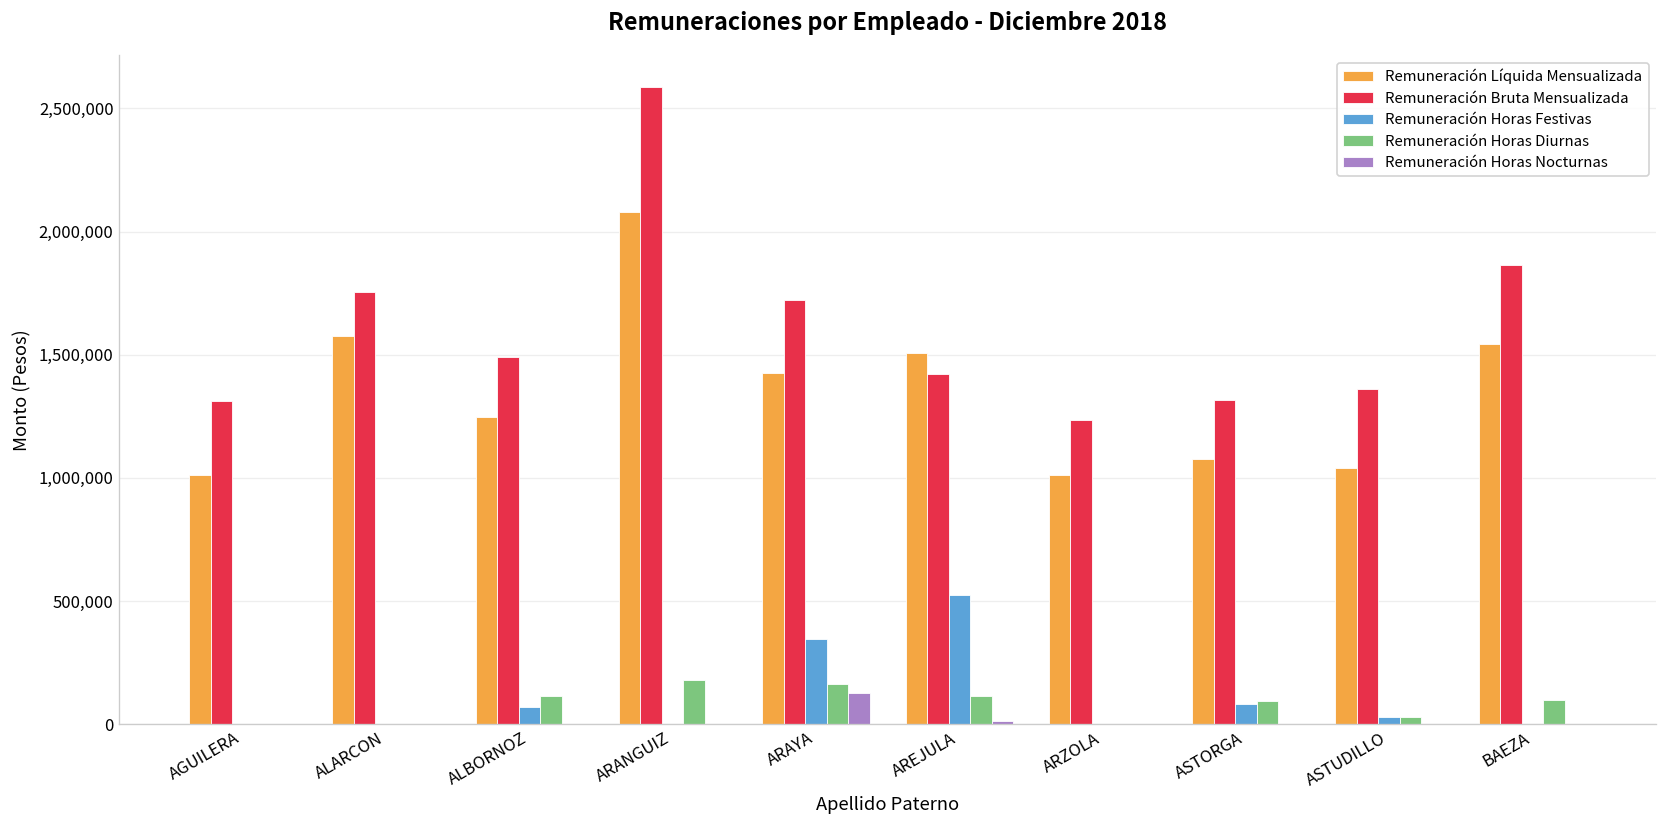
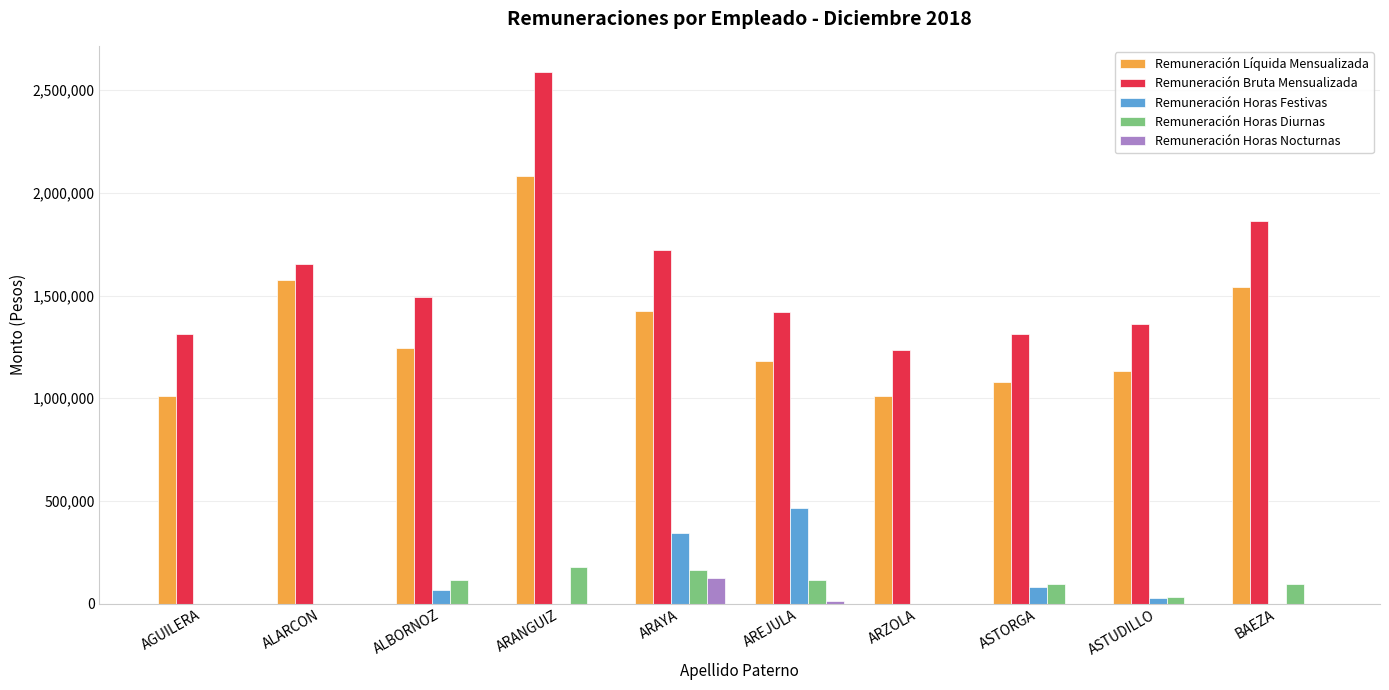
Remuneración Bruta Mensualizada, ALARCON: 1,750,000 -> 1,650,000
Remuneración Líquida Mensualizada, AREJULA: 1,510,000 -> 1,180,000
Remuneración Horas Festivas, AREJULA: 520,000 -> 460,000
Remuneración Líquida Mensualizada, ASTUDILLO: 1,040,000 -> 1,130,000
